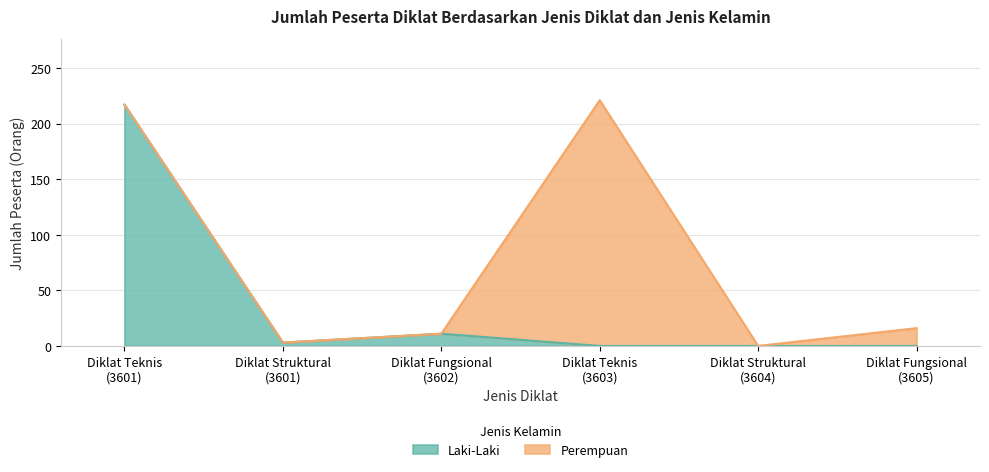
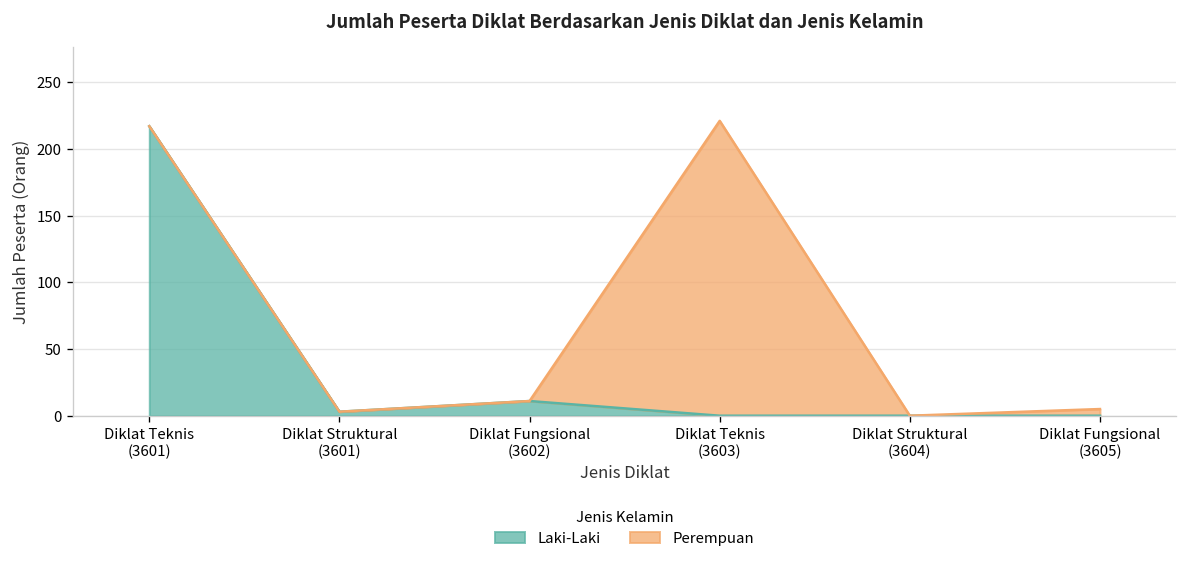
Perempuan, Diklat Fungsional (3605): 16 -> 5
